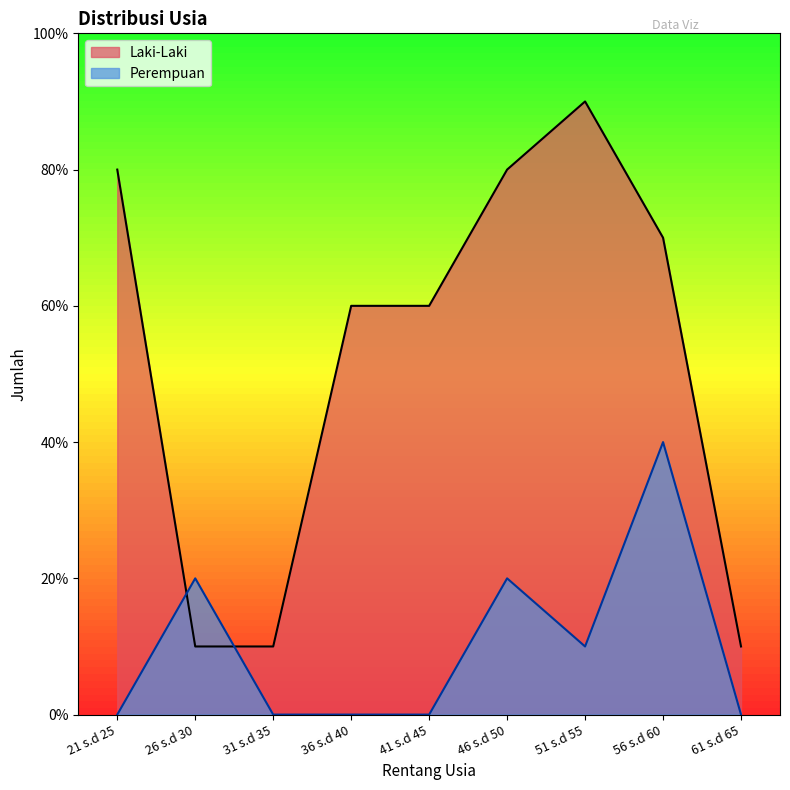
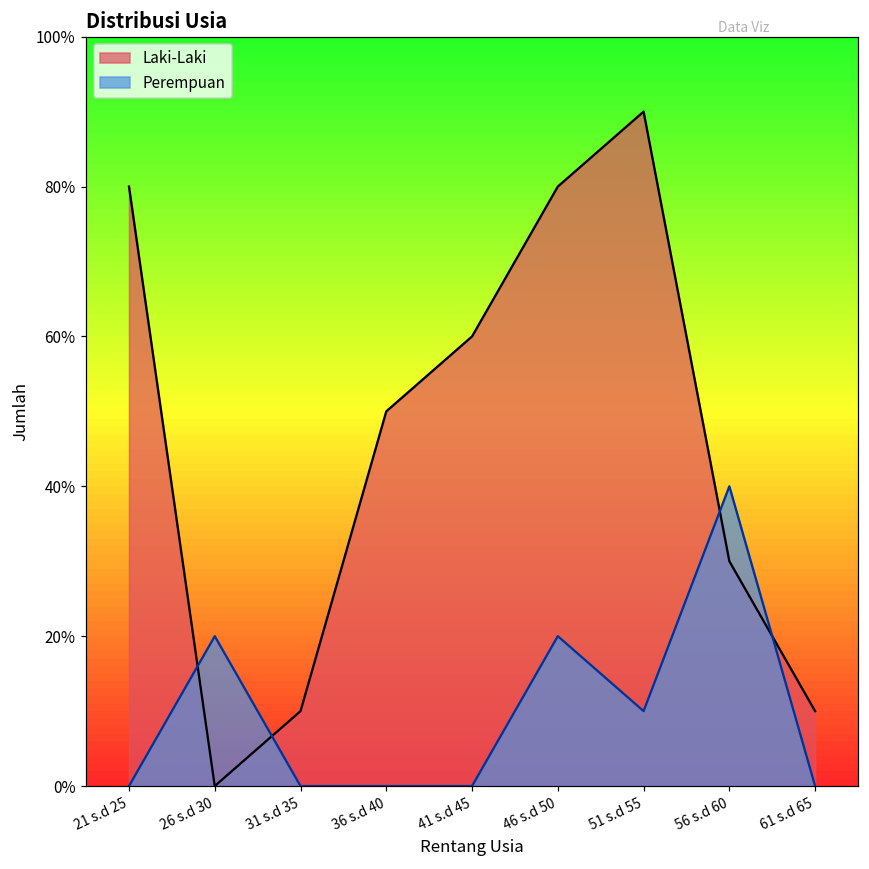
Laki-Laki, 26 s.d 30: 10% -> 0%
Laki-Laki, 36 s.d 40: 60% -> 50%
Laki-Laki, 56 s.d 60: 70% -> 30%
